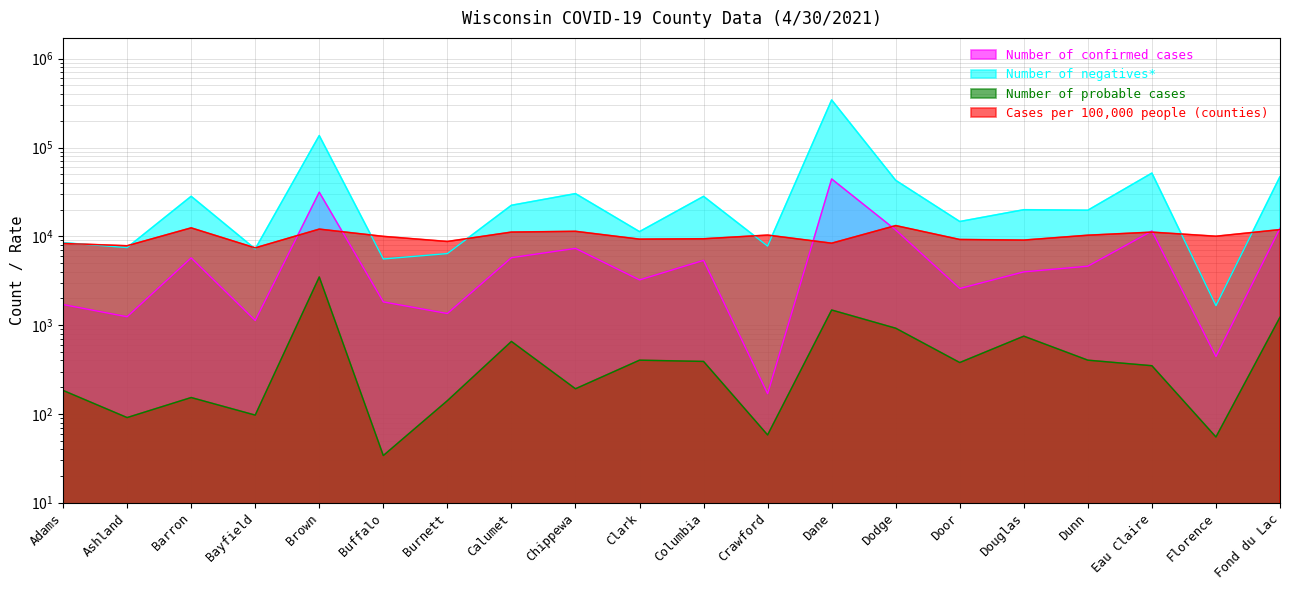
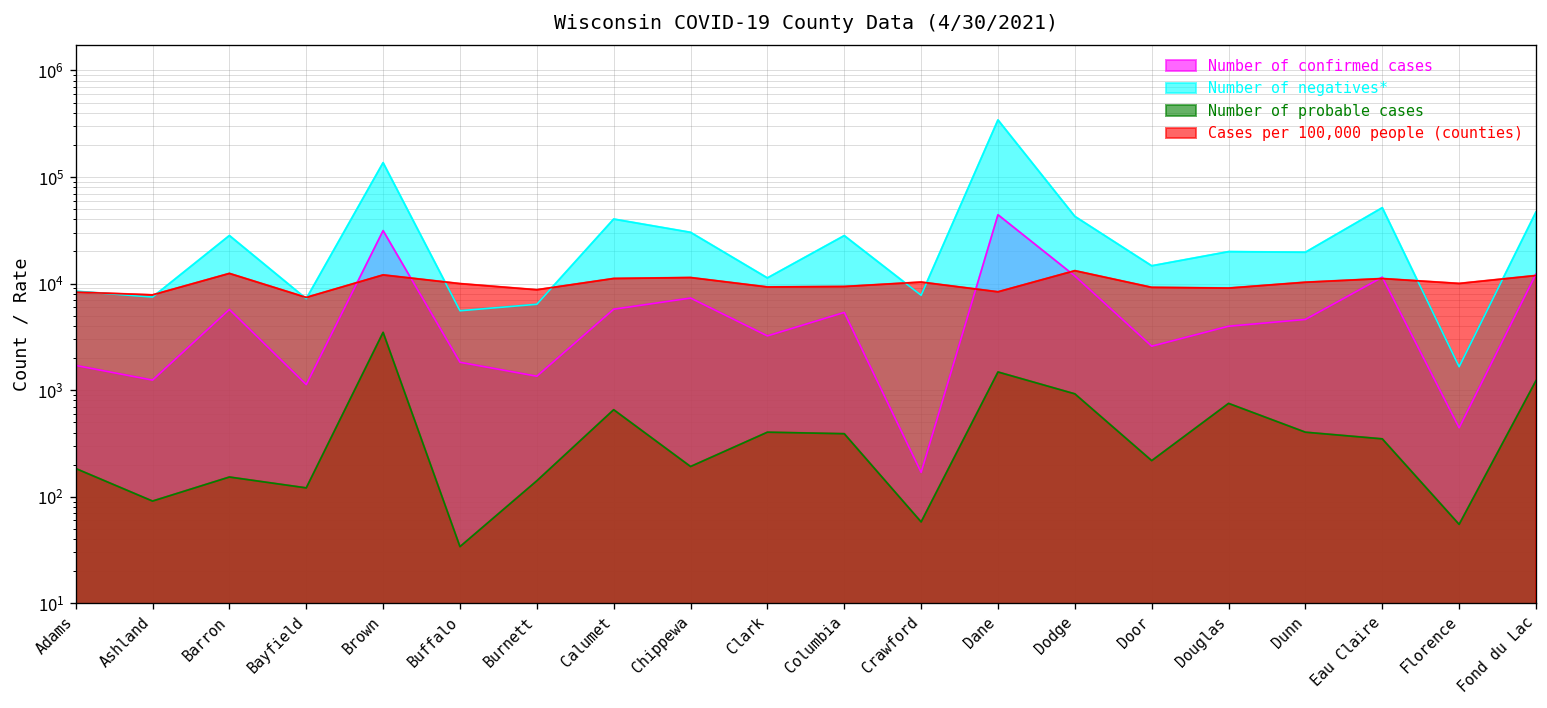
Number of probable cases, Bayfield: 100 -> 120
Number of negatives*, Calumet: 22000 -> 40000
Number of probable cases, Door: 380 -> 220
